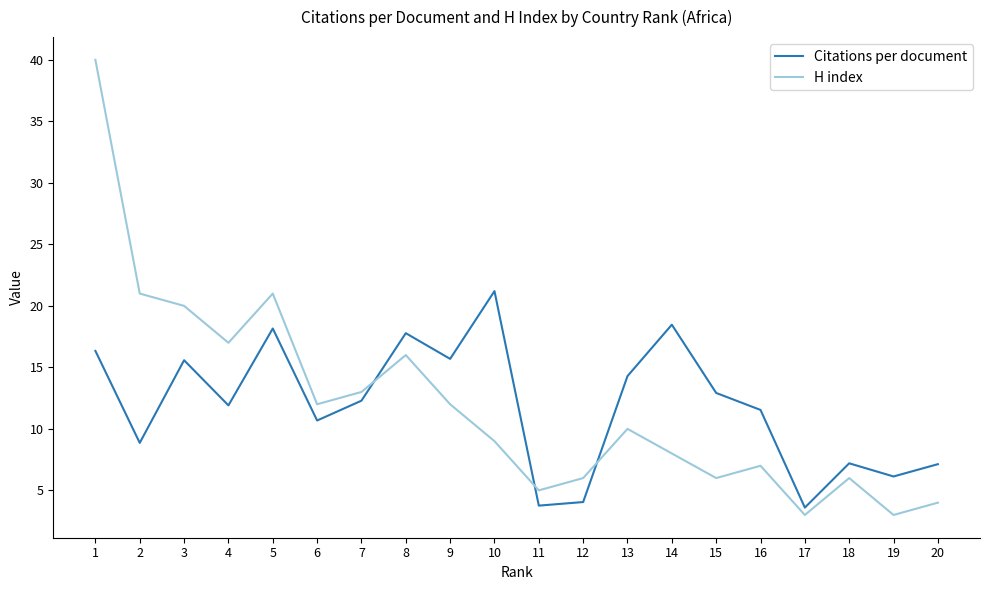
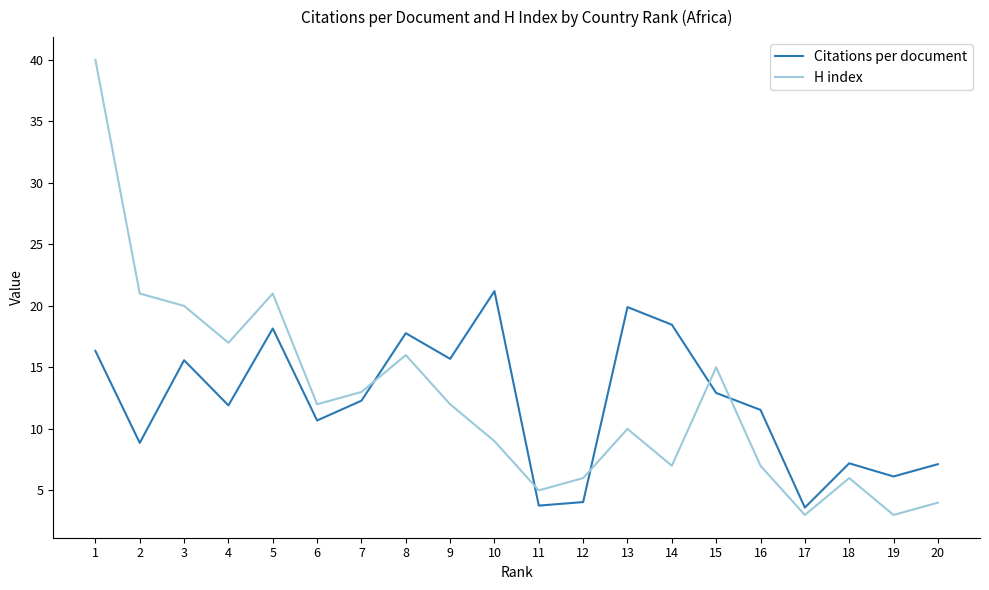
Citations per document, 13: 14.3 -> 19.9
H index, 14: 8 -> 7
H index, 15: 6 -> 15
